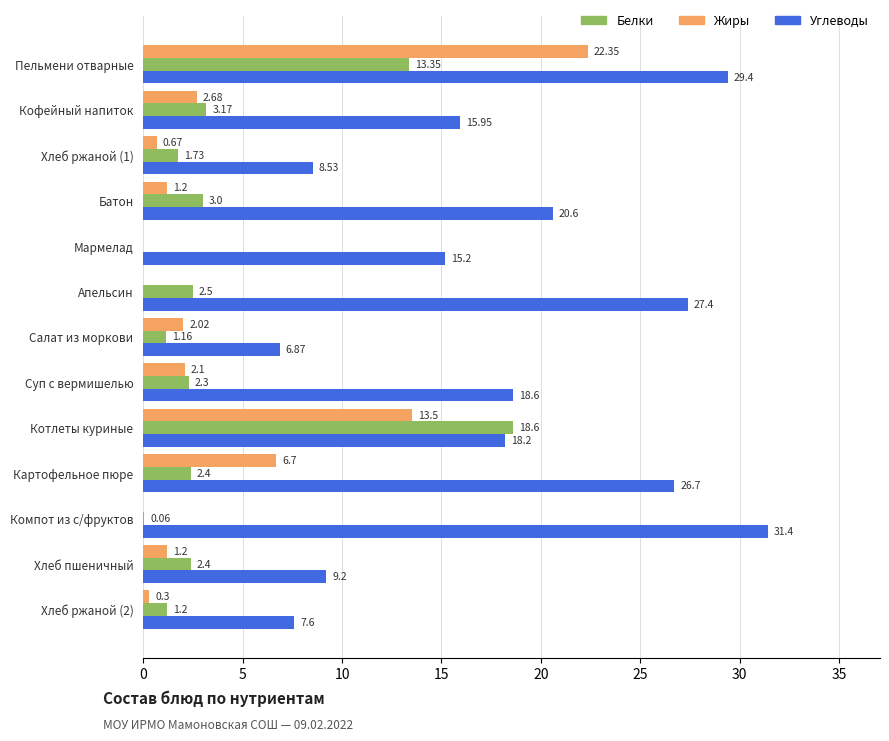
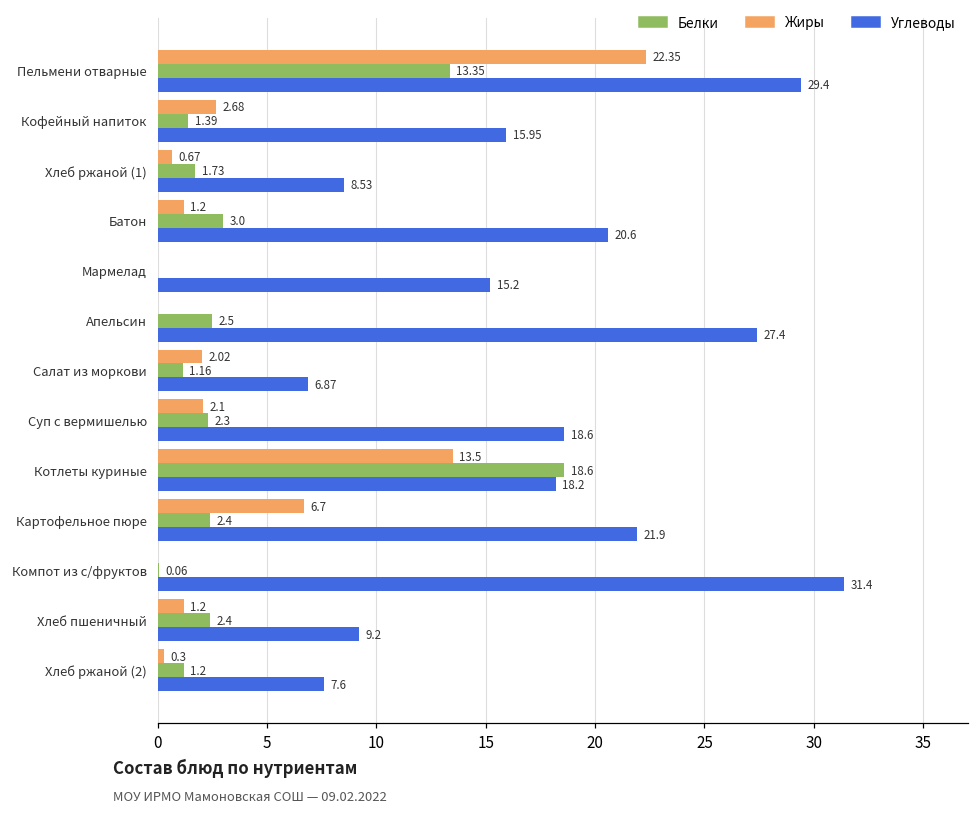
Белки, Кофейный напиток: 3.17 -> 1.39
Углеводы, Картофельное пюре: 26.7 -> 21.9
